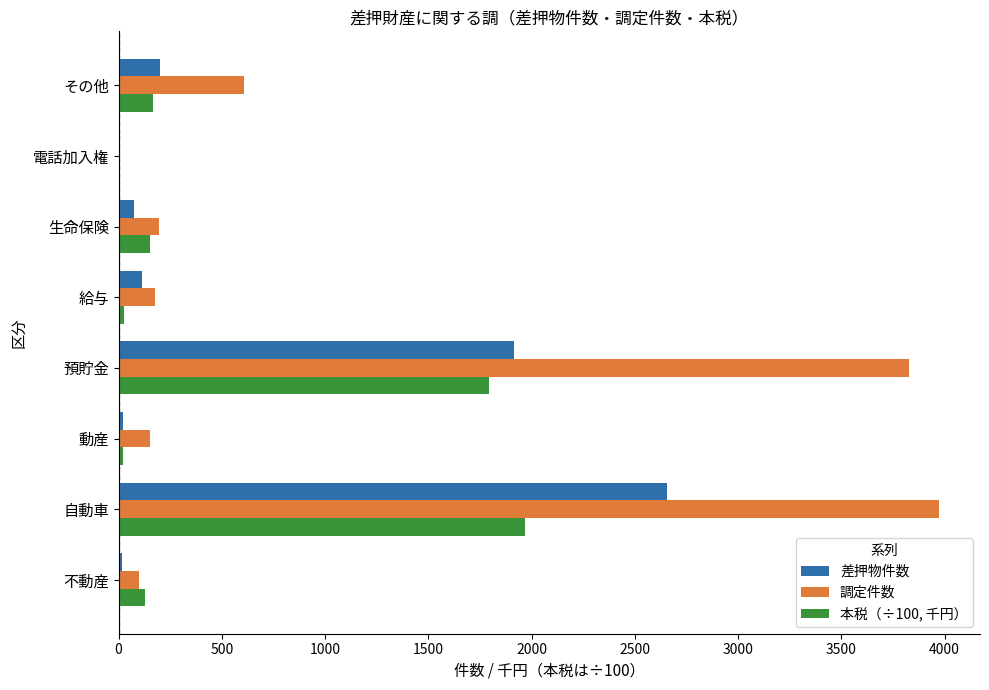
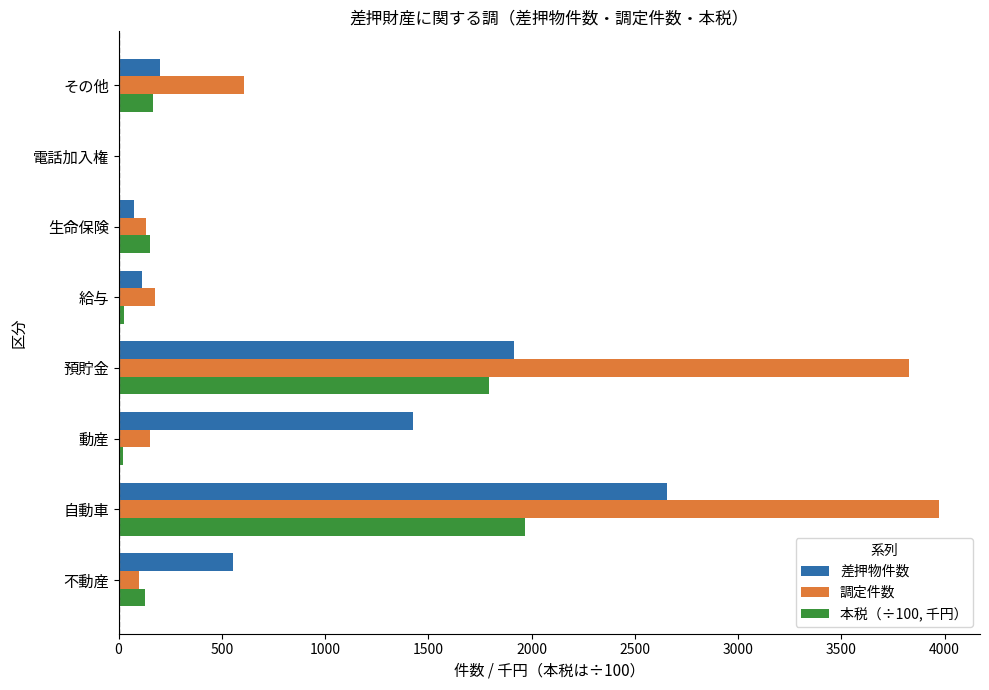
調定件数, 生命保険: 200 -> 130
差押物件数, 動産: 20 -> 1430
差押物件数, 不動産: 20 -> 550
